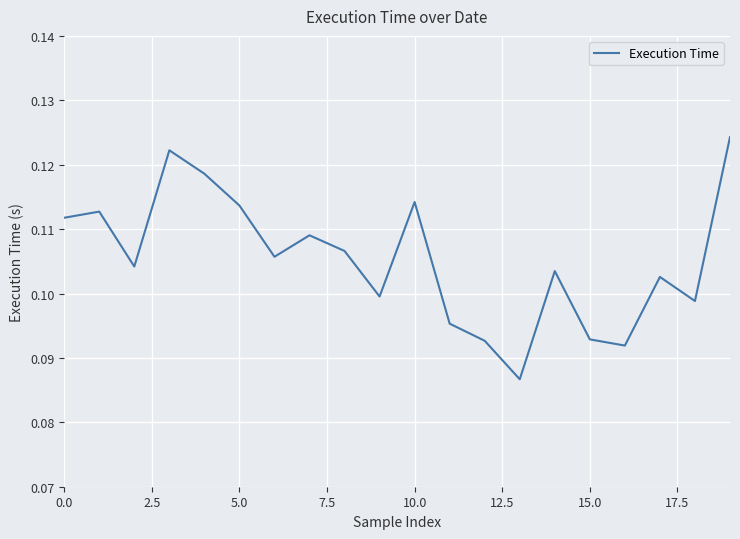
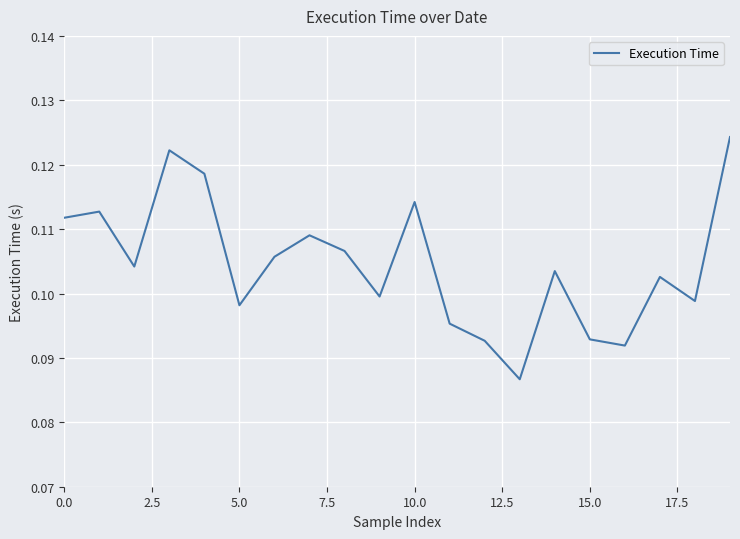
5.0: 0.114 -> 0.098
